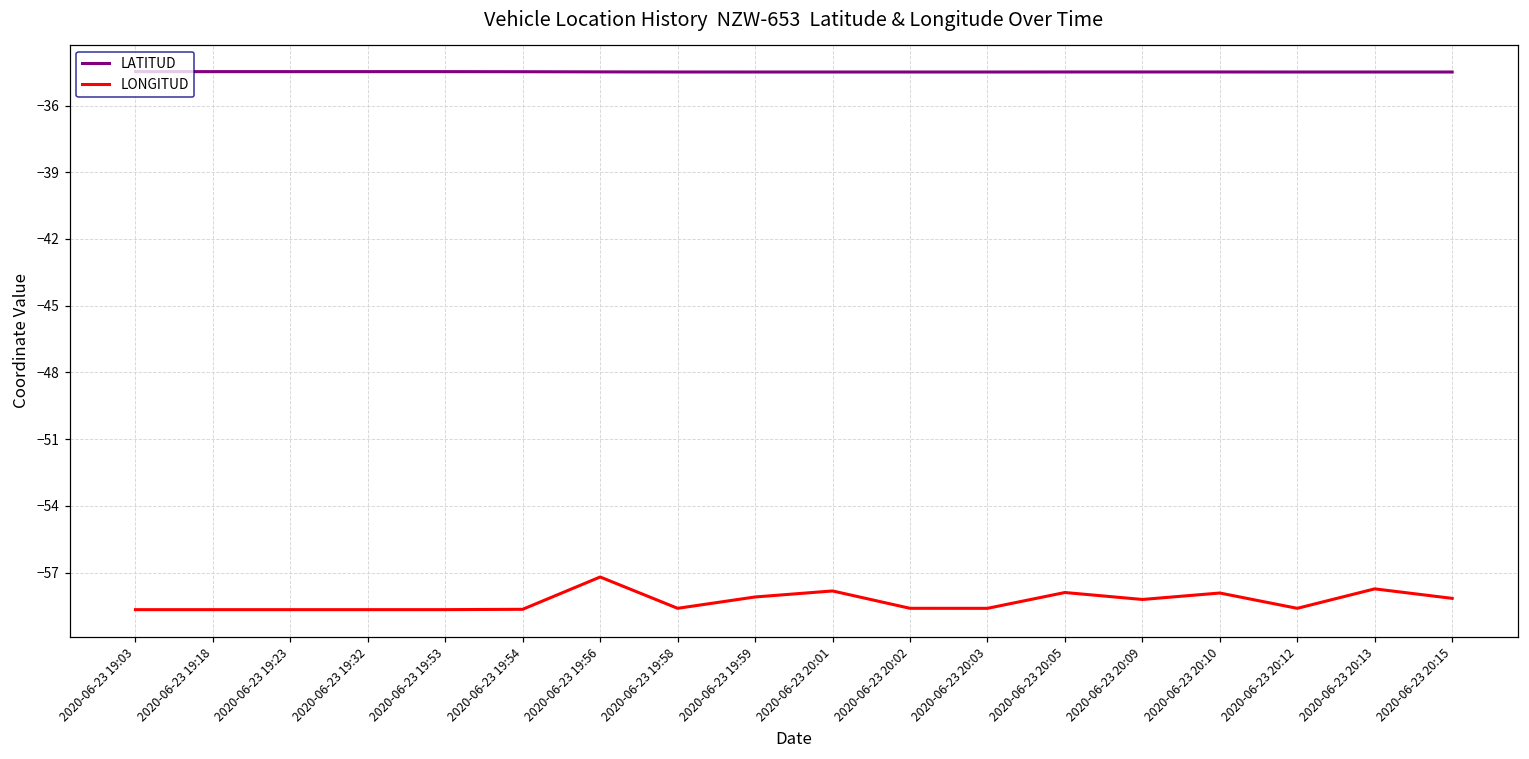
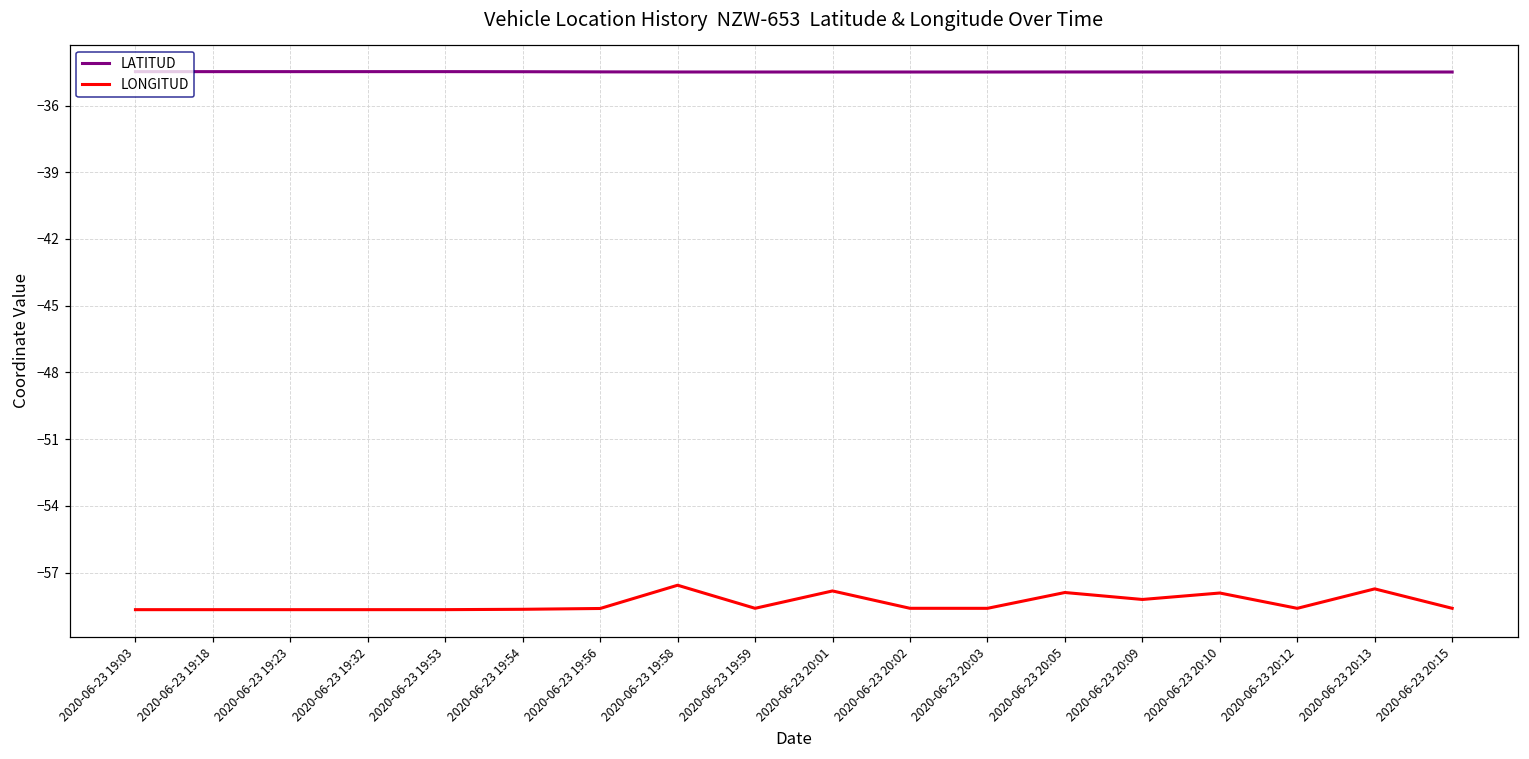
LONGITUD, 2020-06-23 19:56: -57.2 -> -58.6
LONGITUD, 2020-06-23 19:58: -58.6 -> -57.6
LONGITUD, 2020-06-23 19:59: -58.1 -> -58.6
LONGITUD, 2020-06-23 20:15: -58.2 -> -58.6
